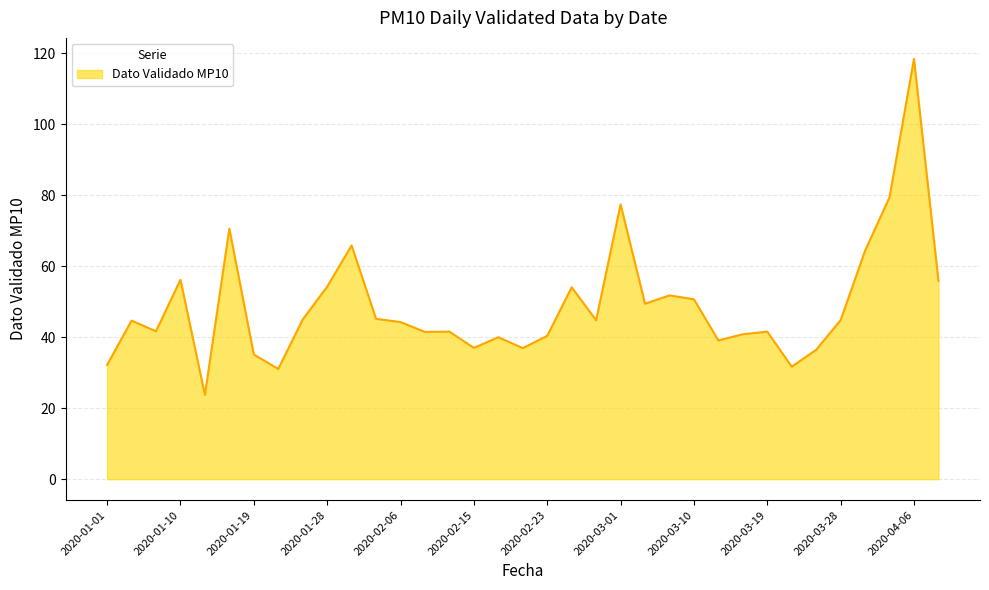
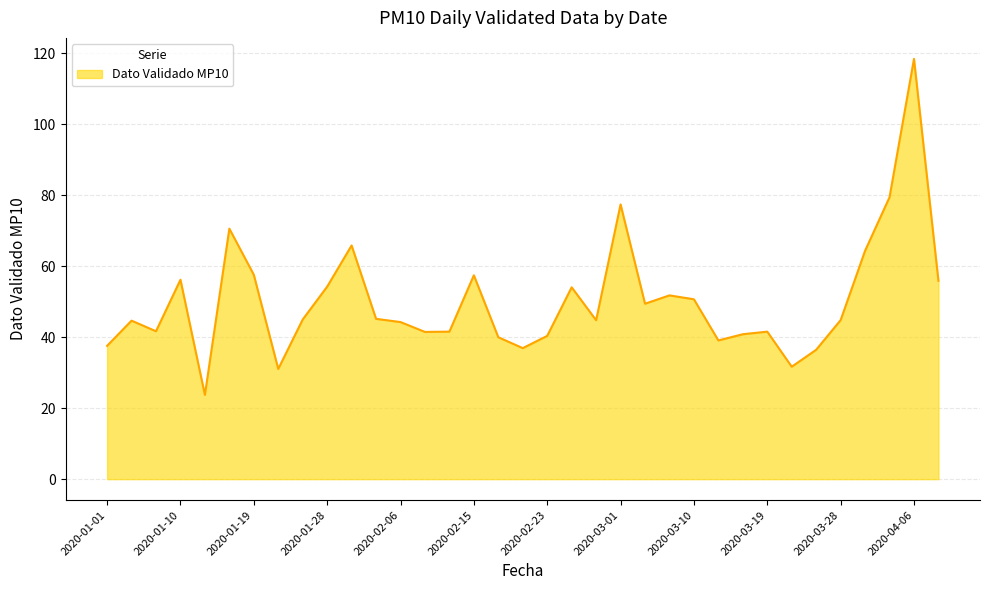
2020-01-01: 32 -> 38
2020-01-19: 35 -> 58
2020-02-15: 37 -> 57
